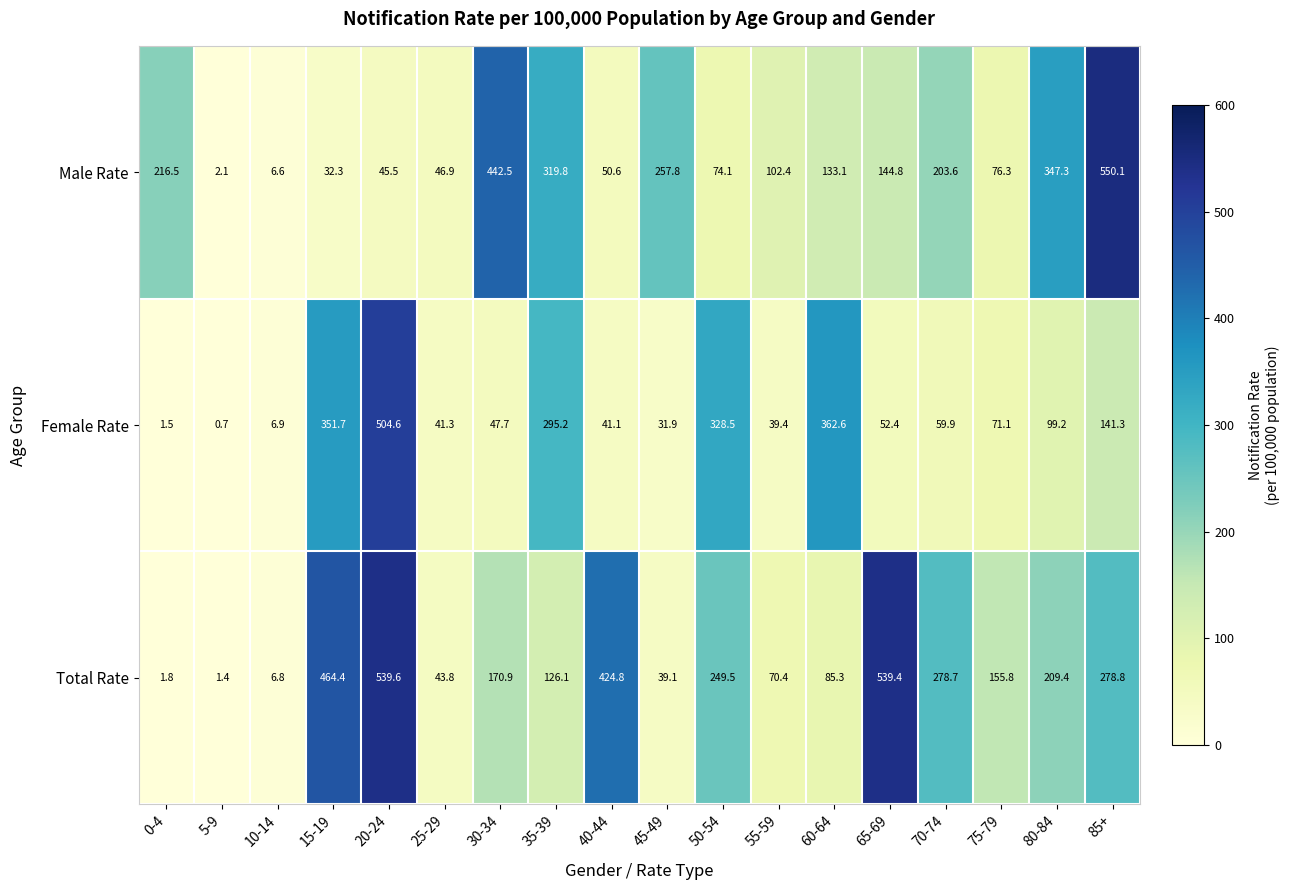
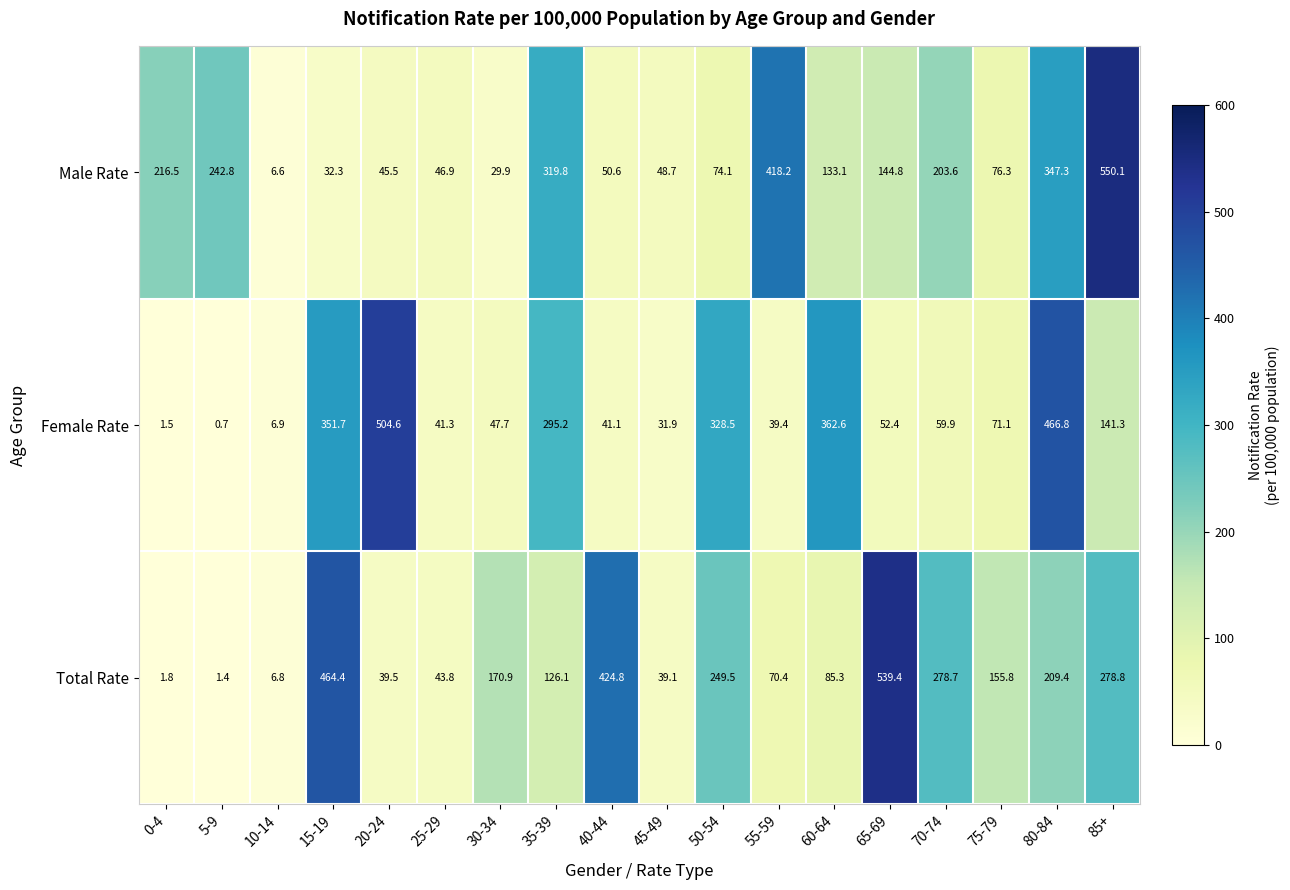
Male Rate, 5-9: 2.1 -> 242.8
Male Rate, 30-34: 442.5 -> 29.9
Male Rate, 45-49: 257.8 -> 48.7
Male Rate, 55-59: 102.4 -> 418.2
Female Rate, 80-84: 99.2 -> 466.8
Total Rate, 20-24: 539.6 -> 39.5
